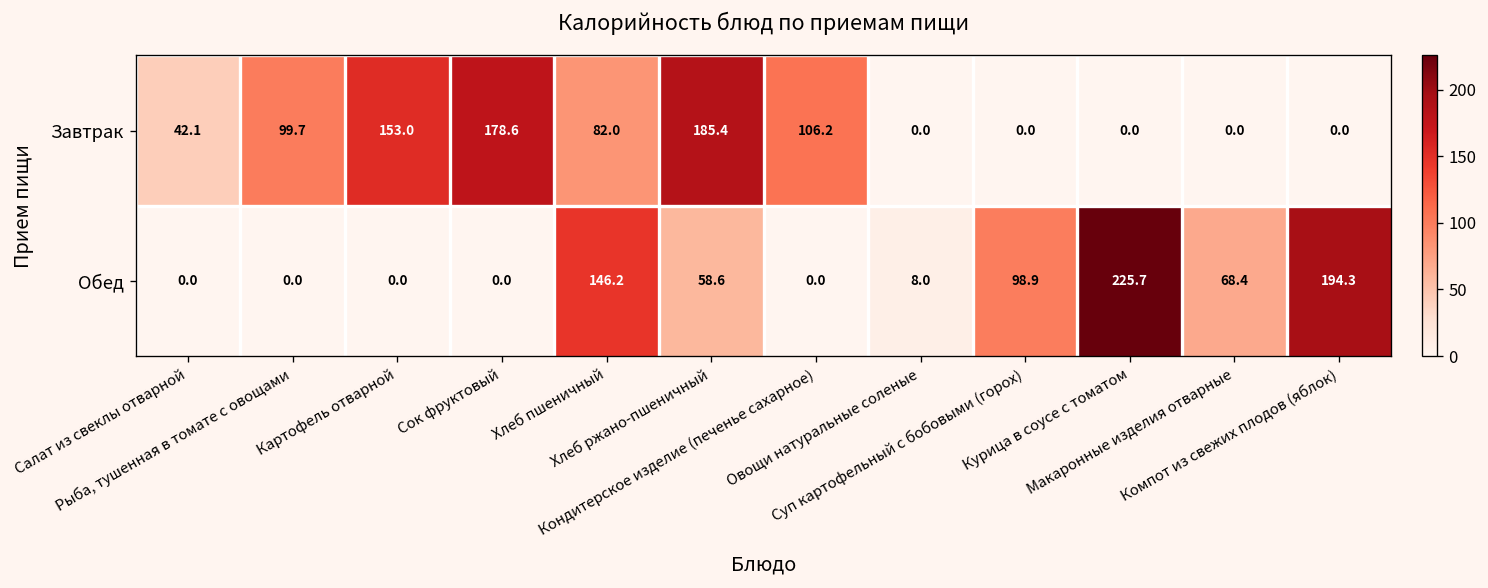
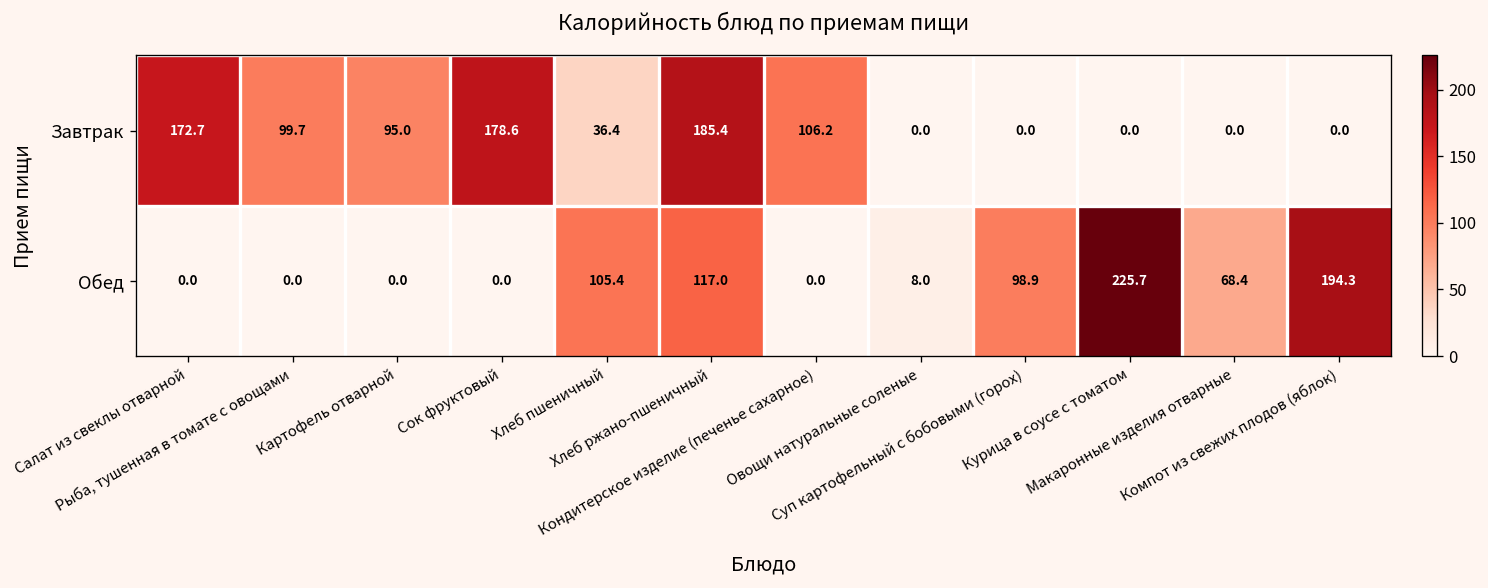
Завтрак, Салат из свеклы отварной: 42.1 -> 172.7
Завтрак, Картофель отварной: 153.0 -> 95.0
Завтрак, Хлеб пшеничный: 82.0 -> 36.4
Обед, Хлеб пшеничный: 146.2 -> 105.4
Обед, Хлеб ржано-пшеничный: 58.6 -> 117.0
